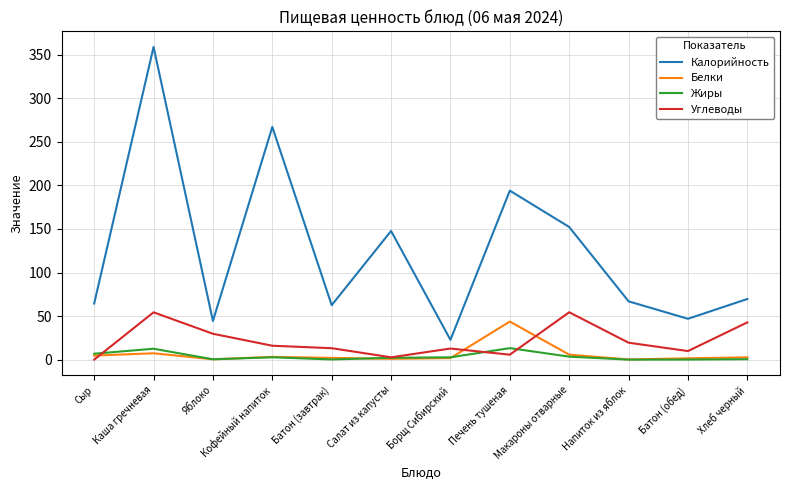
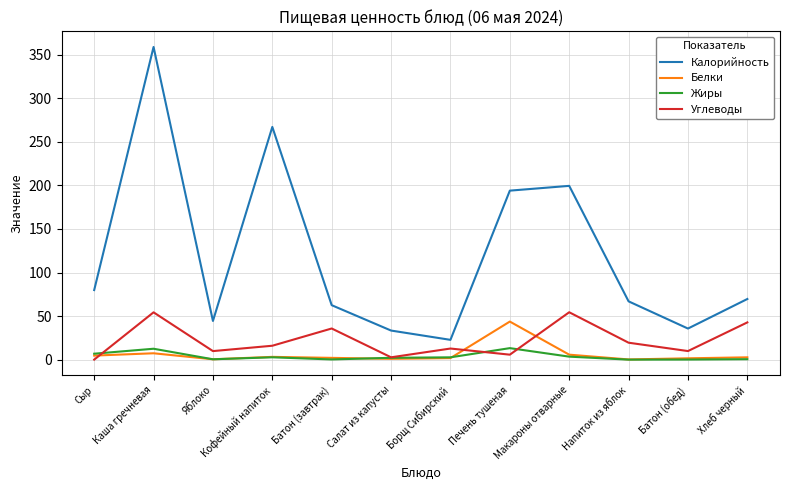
Калорийность, Сыр: 60 -> 80
Углеводы, Яблоко: 30 -> 10
Углеводы, Батон (завтрак): 10 -> 40
Калорийность, Салат из капусты: 150 -> 30
Калорийность, Макароны отварные: 150 -> 200
Калорийность, Батон (обед): 50 -> 40
